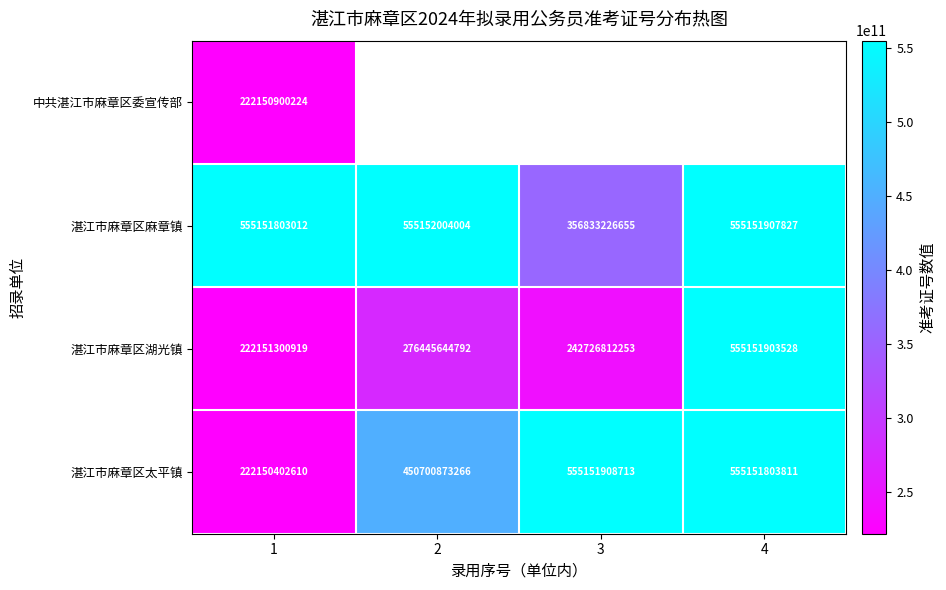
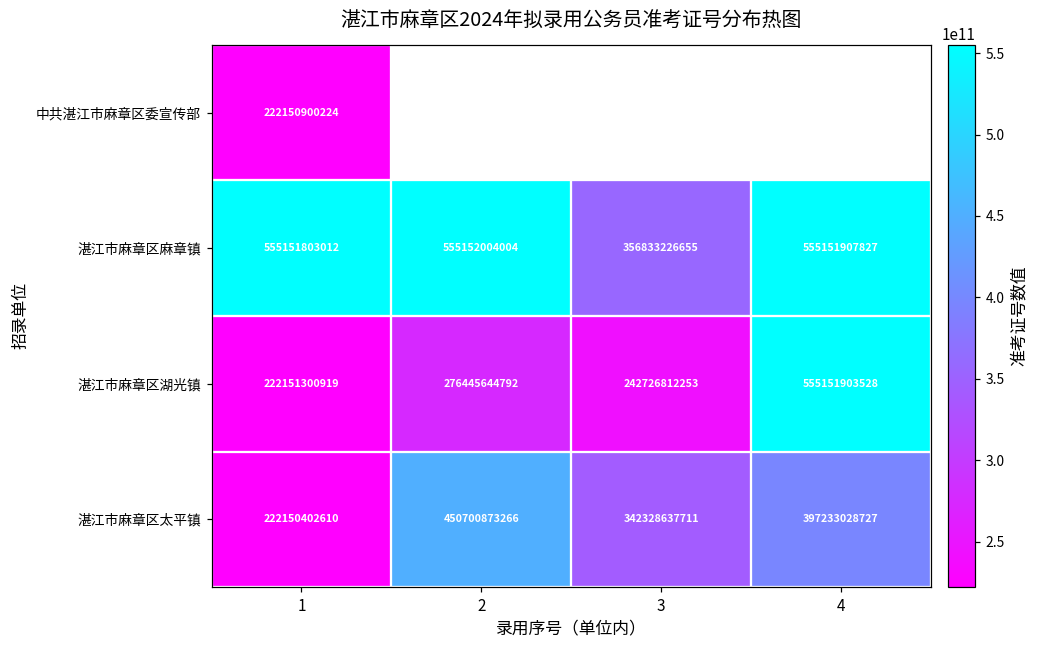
湛江市麻章区太平镇, 3: 555151908713 -> 342328637711
湛江市麻章区太平镇, 4: 555151803811 -> 397233028727
